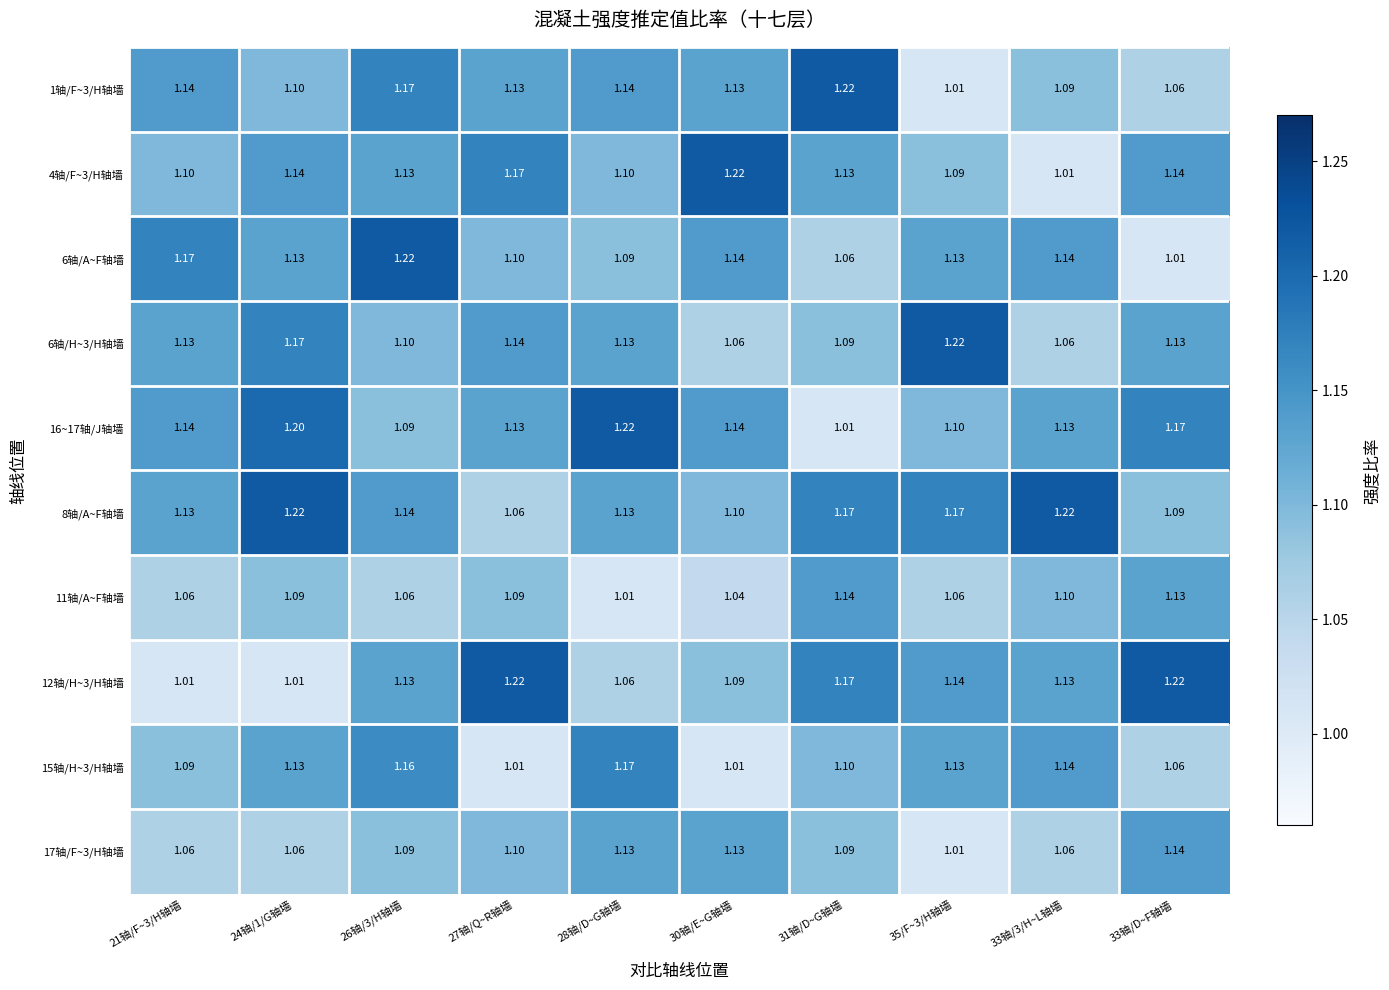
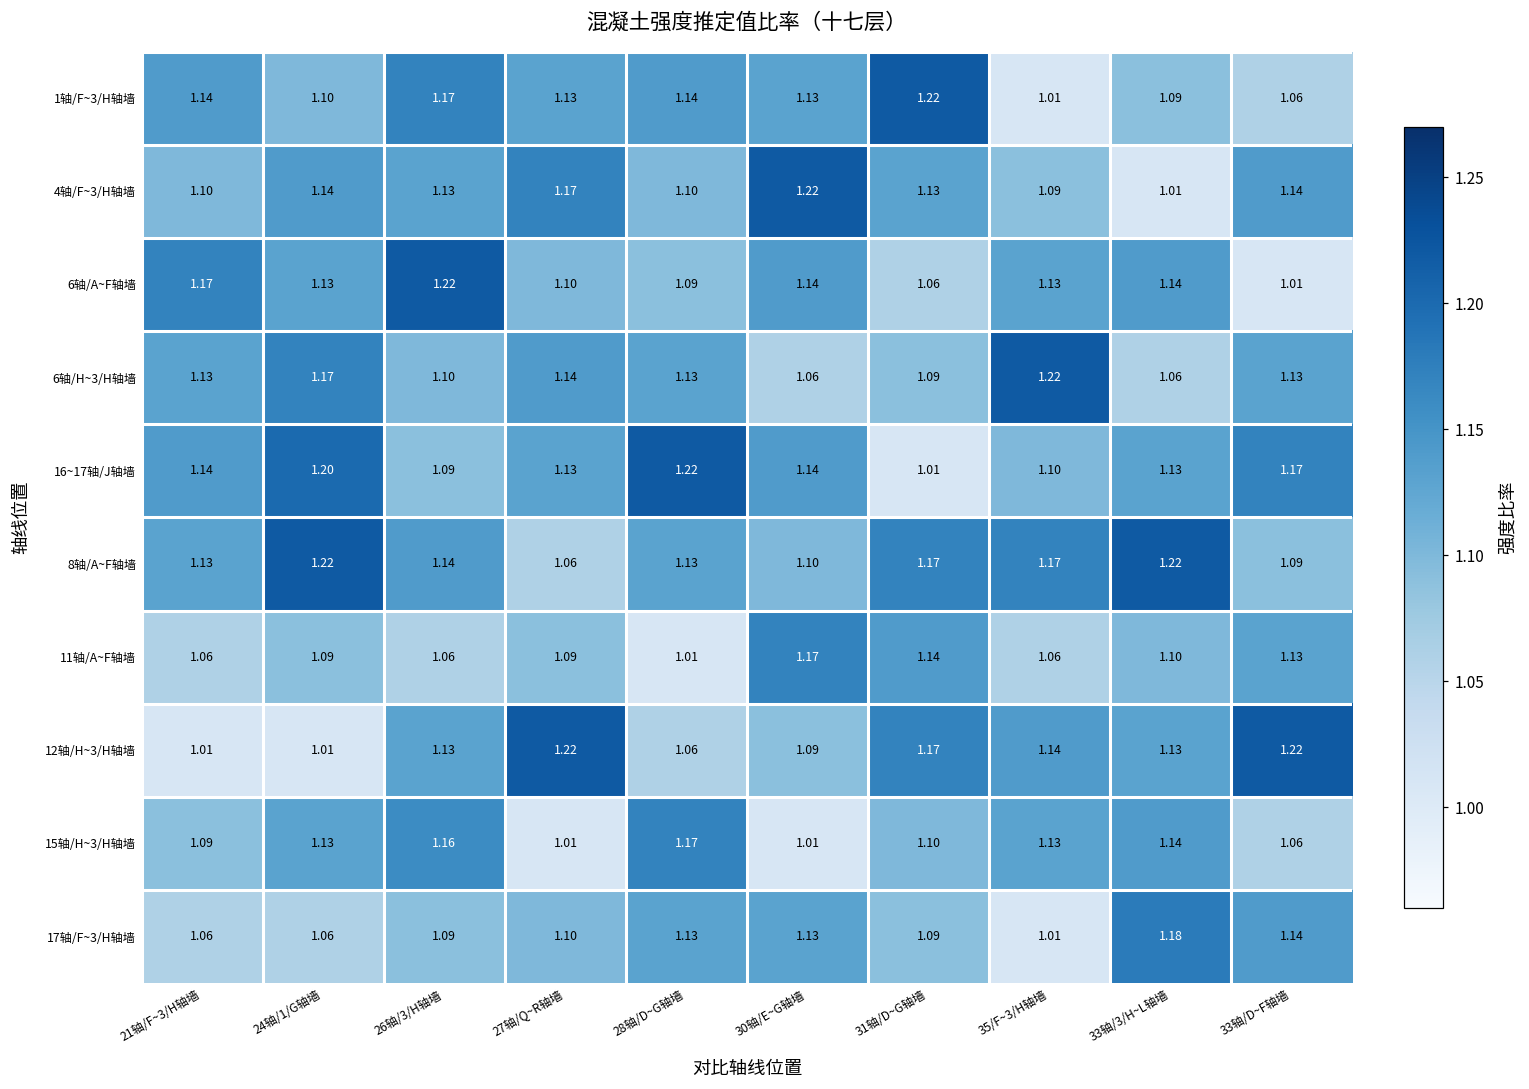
11轴/A~F轴墙, 30轴/E~G轴墙: 1.04 -> 1.17
17轴/F~3/H轴墙, 33轴/3/H~L轴墙: 1.06 -> 1.18
